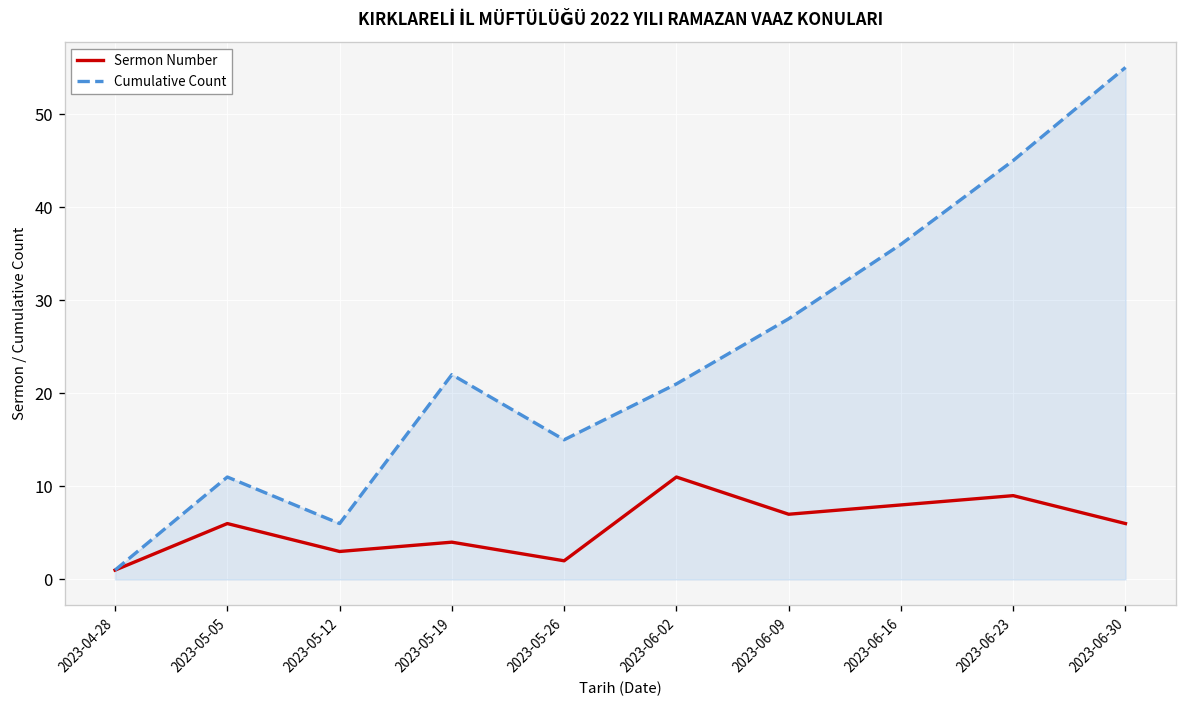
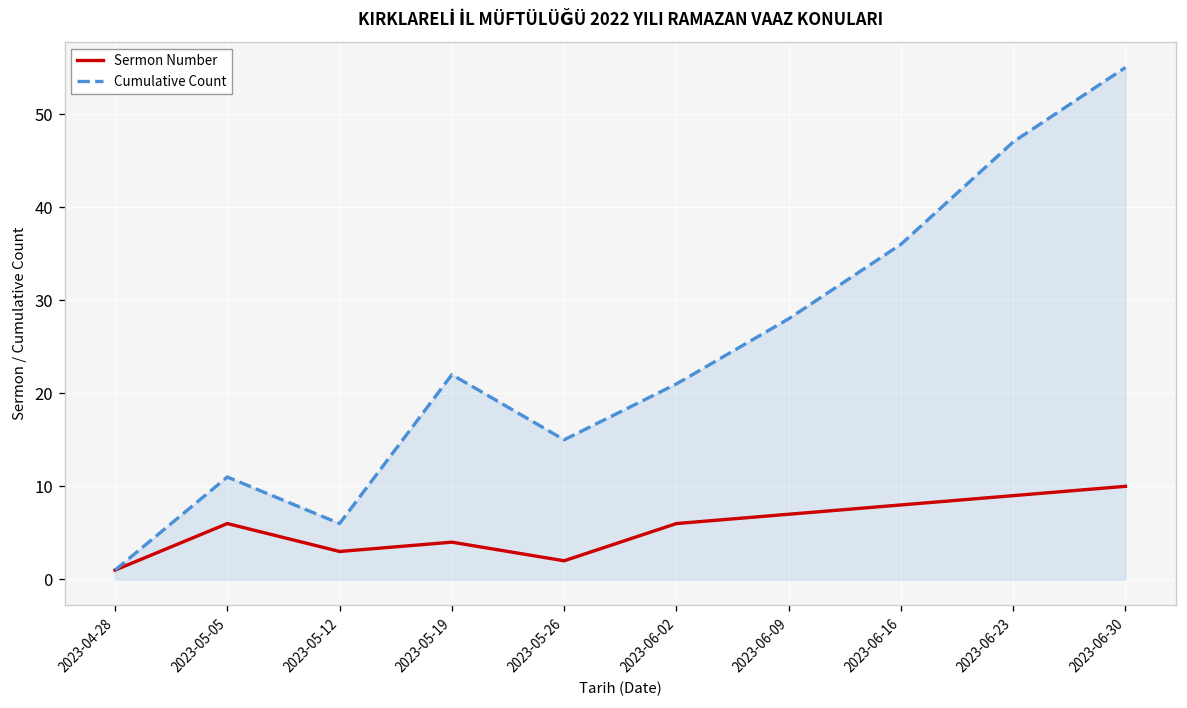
Sermon Number, 2023-06-02: 11 -> 6
Cumulative Count, 2023-06-23: 45 -> 47
Sermon Number, 2023-06-30: 6 -> 10
